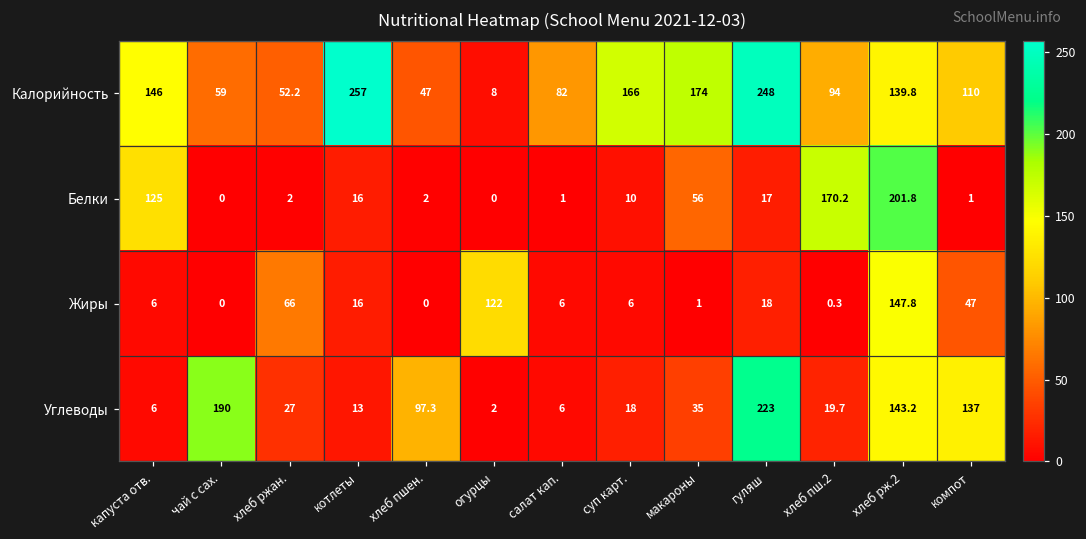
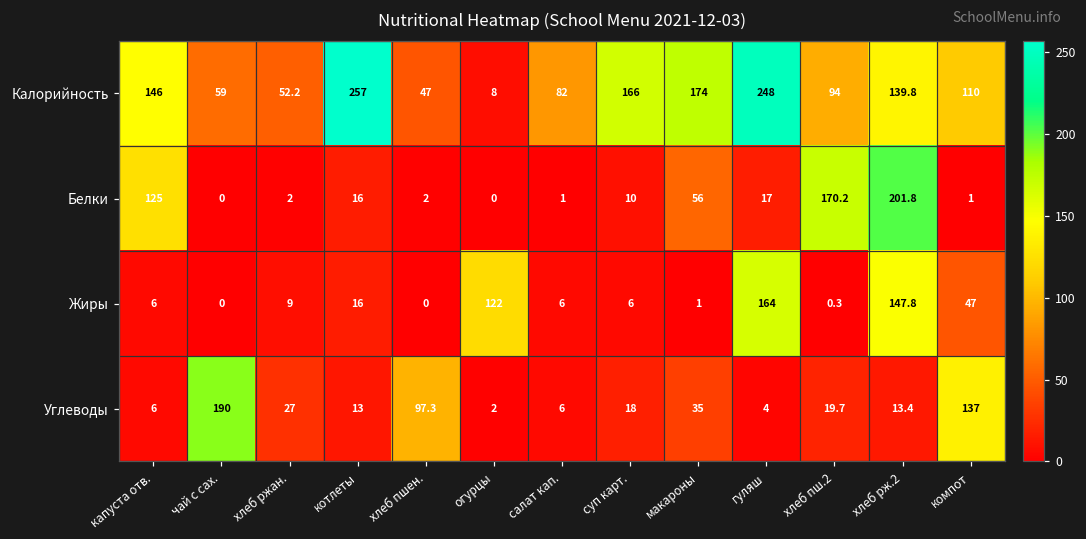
Жиры, хлеб ржан.: 66 -> 9
Жиры, гуляш: 18 -> 164
Углеводы, гуляш: 223 -> 4
Углеводы, хлеб рж.2: 143.2 -> 13.4
